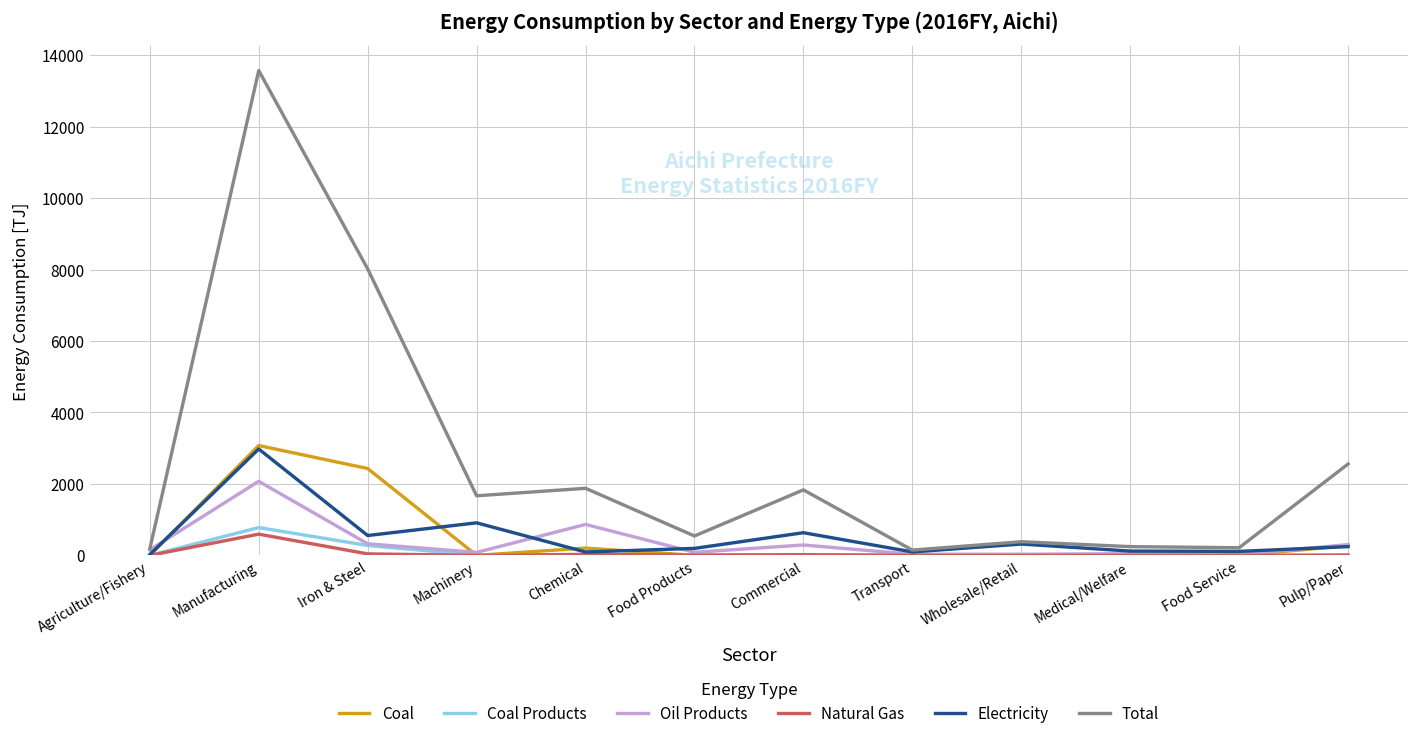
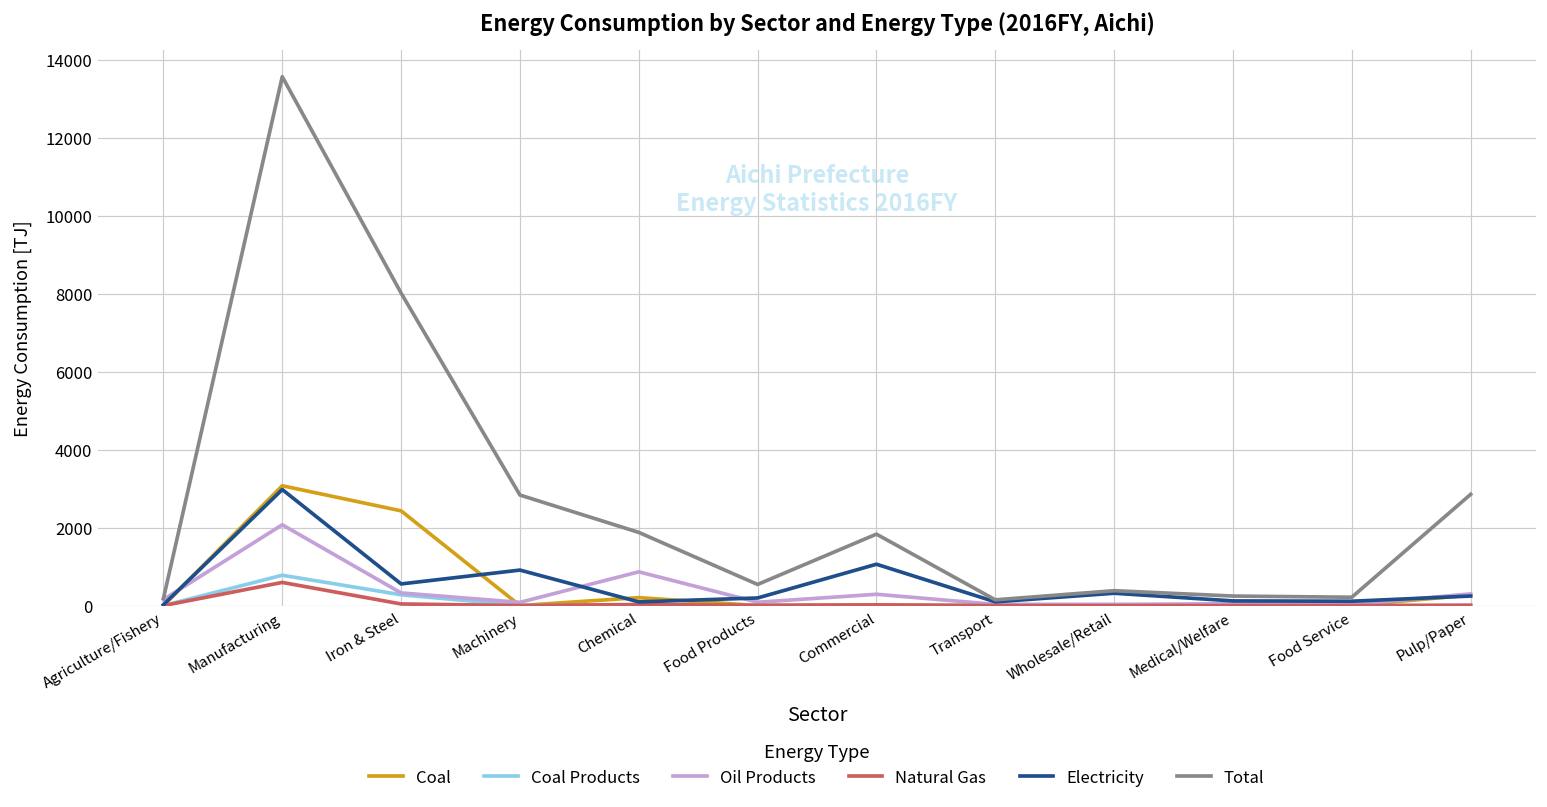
Total, Machinery: 1700 -> 2800
Electricity, Commercial: 600 -> 1100
Total, Pulp/Paper: 2600 -> 2900
